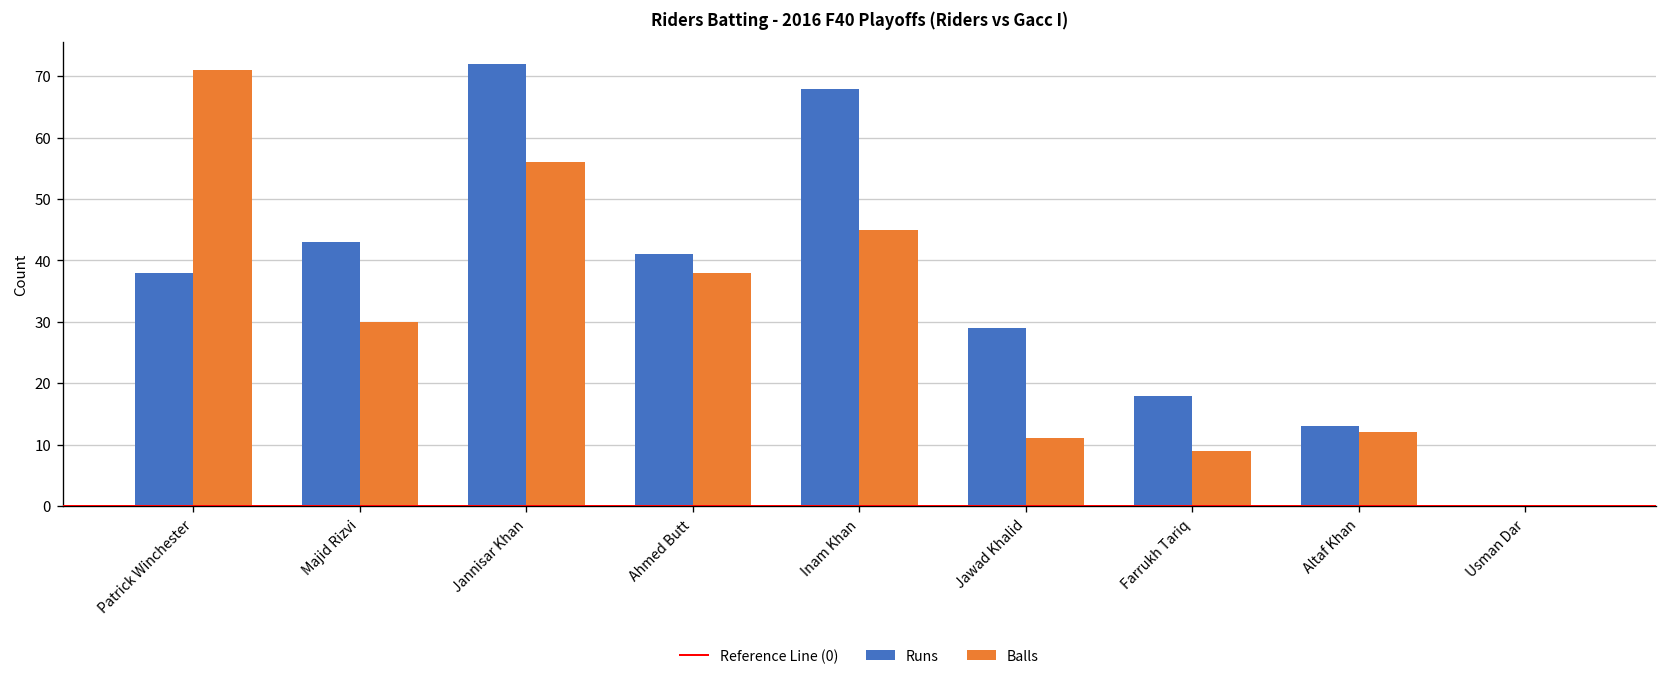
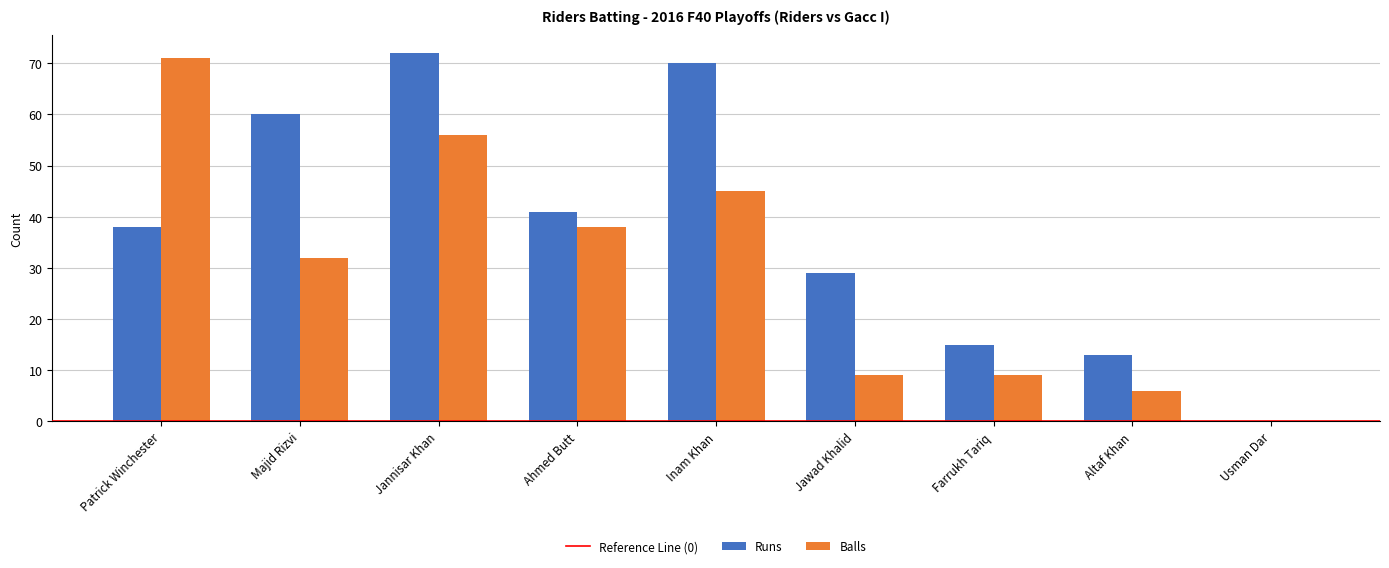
Runs, Majid Rizvi: 43 -> 60
Balls, Majid Rizvi: 30 -> 32
Runs, Inam Khan: 68 -> 70
Balls, Jawad Khalid: 11 -> 9
Runs, Farrukh Tariq: 18 -> 15
Balls, Altaf Khan: 12 -> 6
